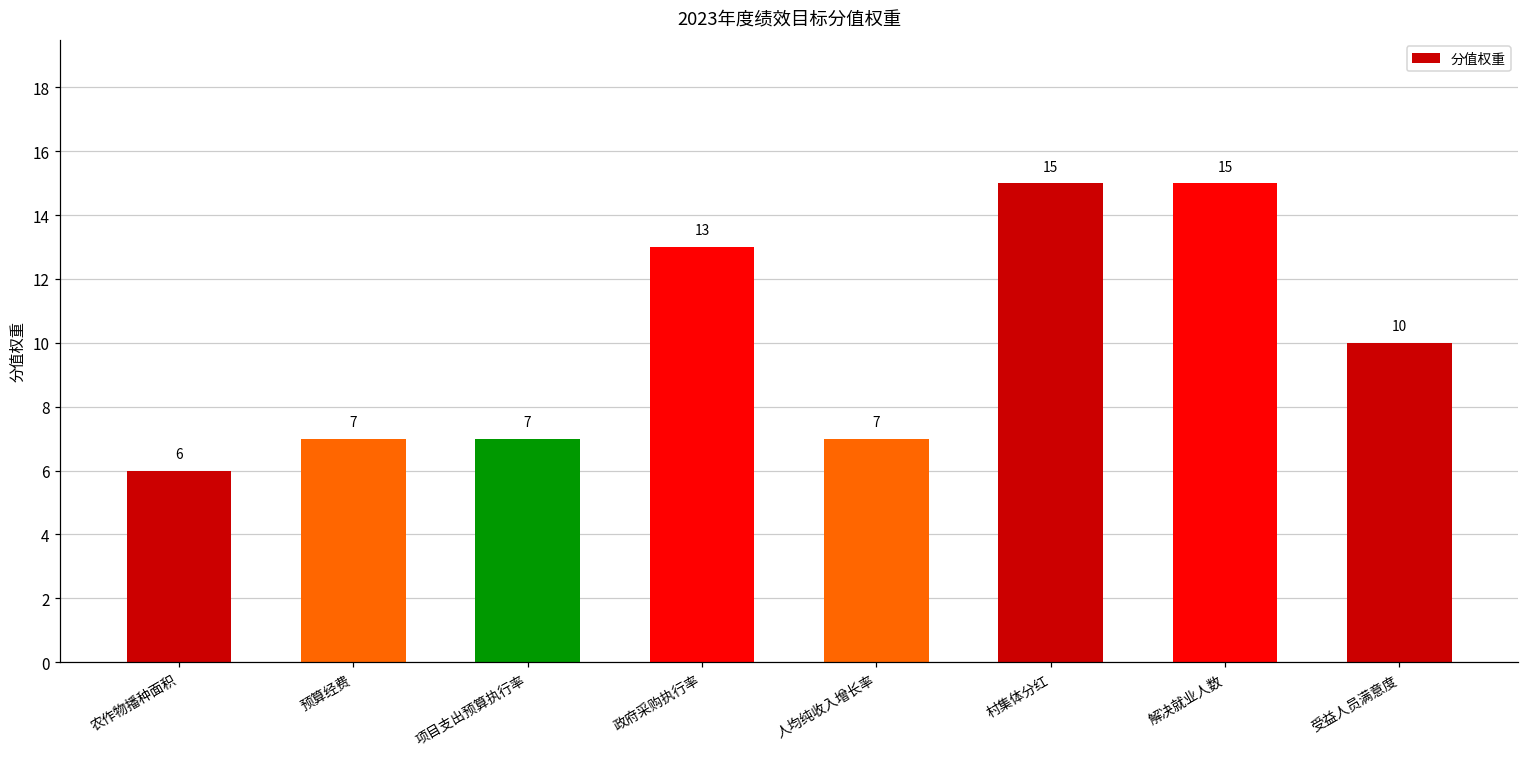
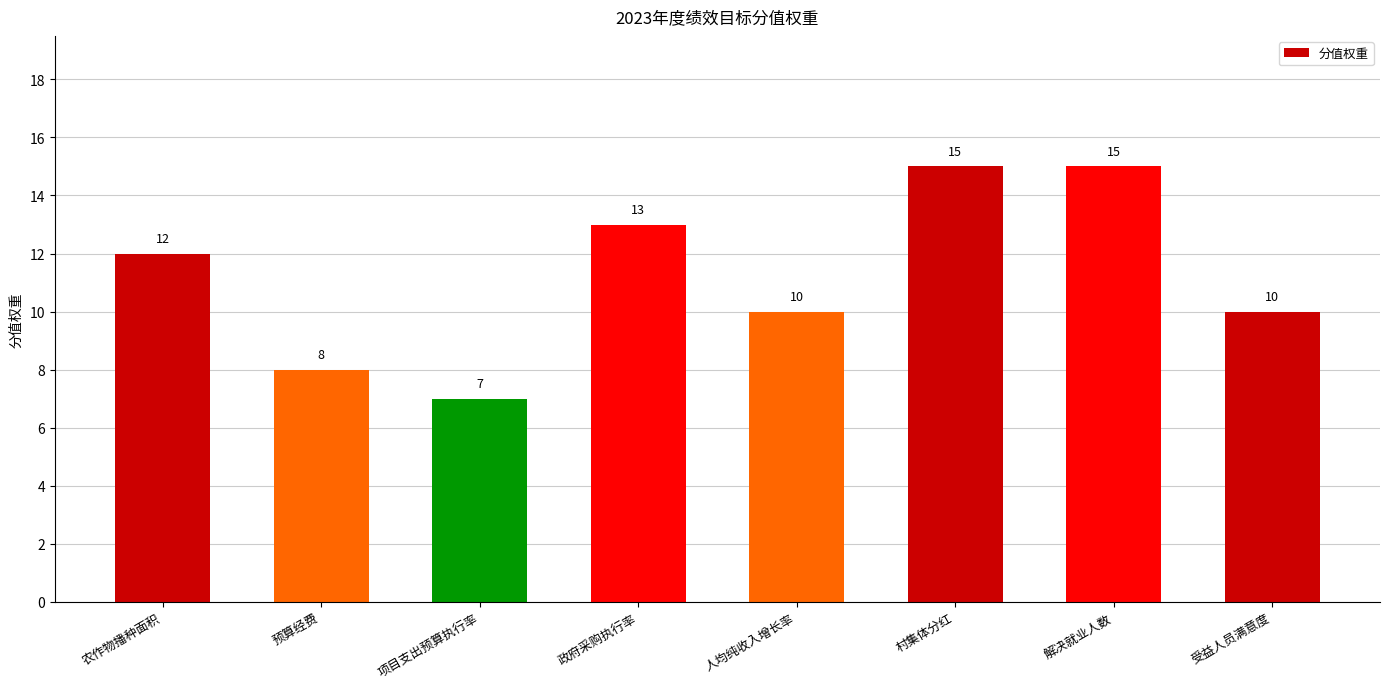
农作物播种面积: 6 -> 12
预算经费: 7 -> 8
人均纯收入增长率: 7 -> 10
